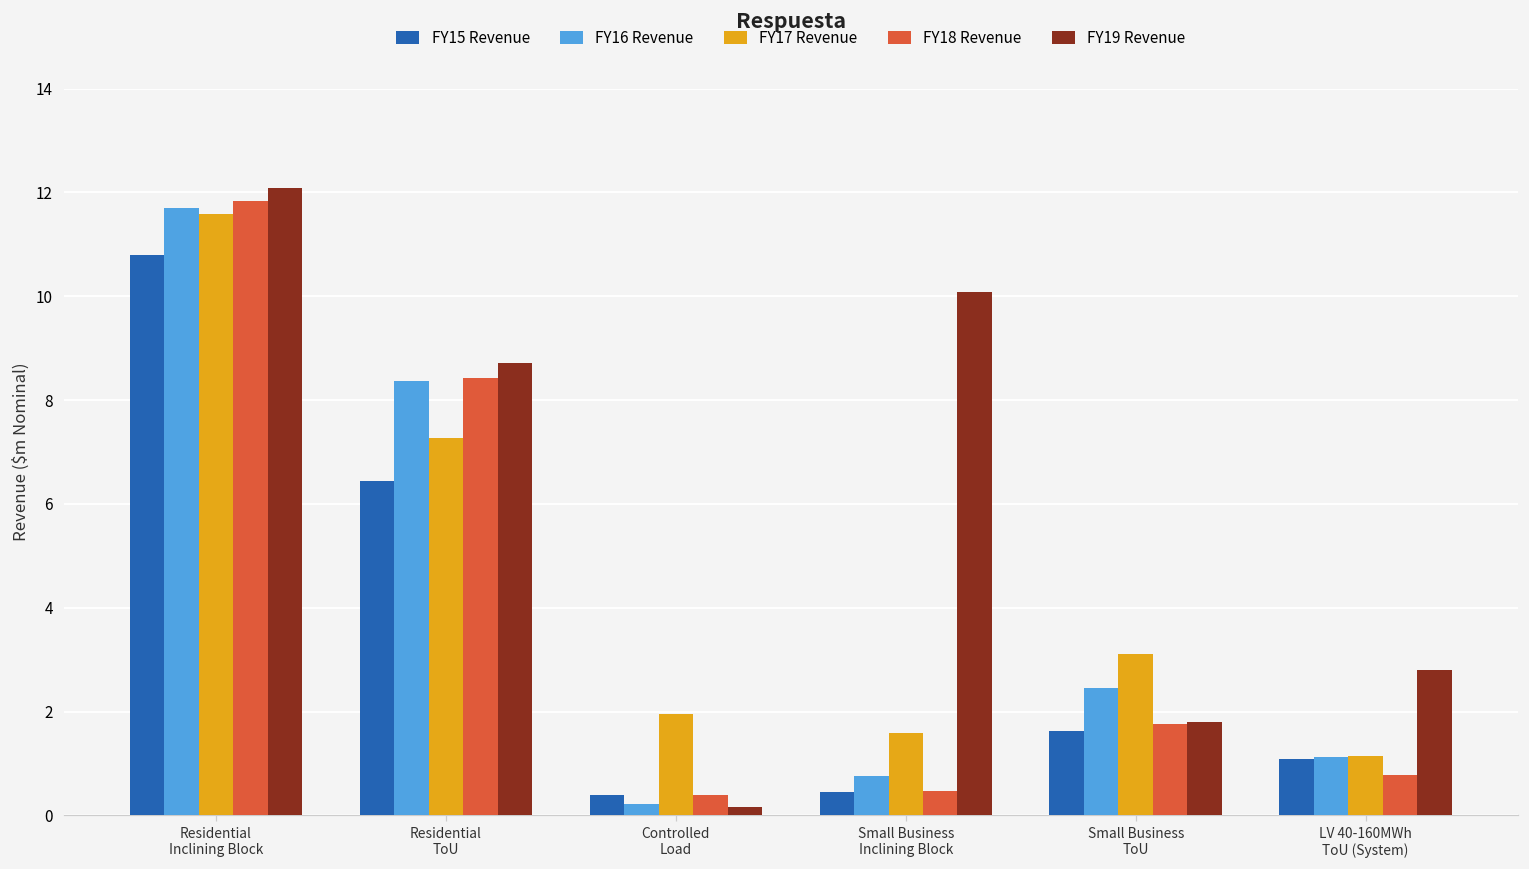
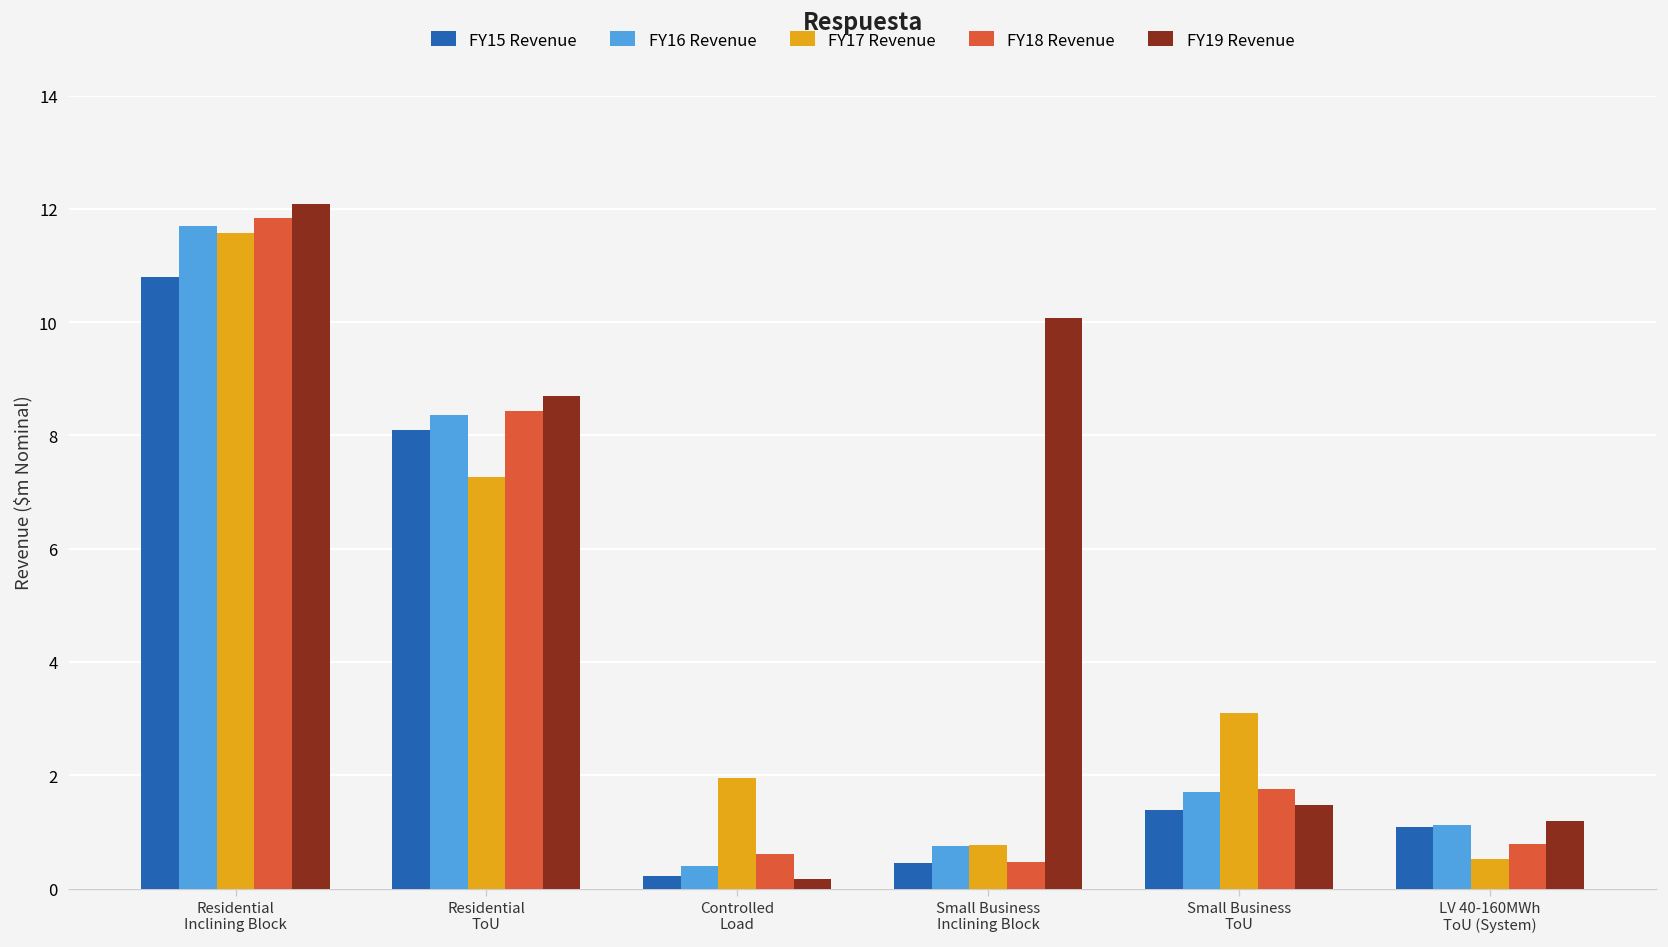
FY15 Revenue, Residential ToU: 6.4 -> 8.1
FY15 Revenue, Controlled Load: 0.4 -> 0.2
FY16 Revenue, Controlled Load: 0.2 -> 0.4
FY18 Revenue, Controlled Load: 0.4 -> 0.6
FY17 Revenue, Small Business Inclining Block: 1.6 -> 0.8
FY15 Revenue, Small Business ToU: 1.6 -> 1.4
FY16 Revenue, Small Business ToU: 2.5 -> 1.7
FY19 Revenue, Small Business ToU: 1.8 -> 1.5
FY17 Revenue, LV 40-160MWh ToU (System): 1.2 -> 0.5
FY19 Revenue, LV 40-160MWh ToU (System): 2.8 -> 1.2
